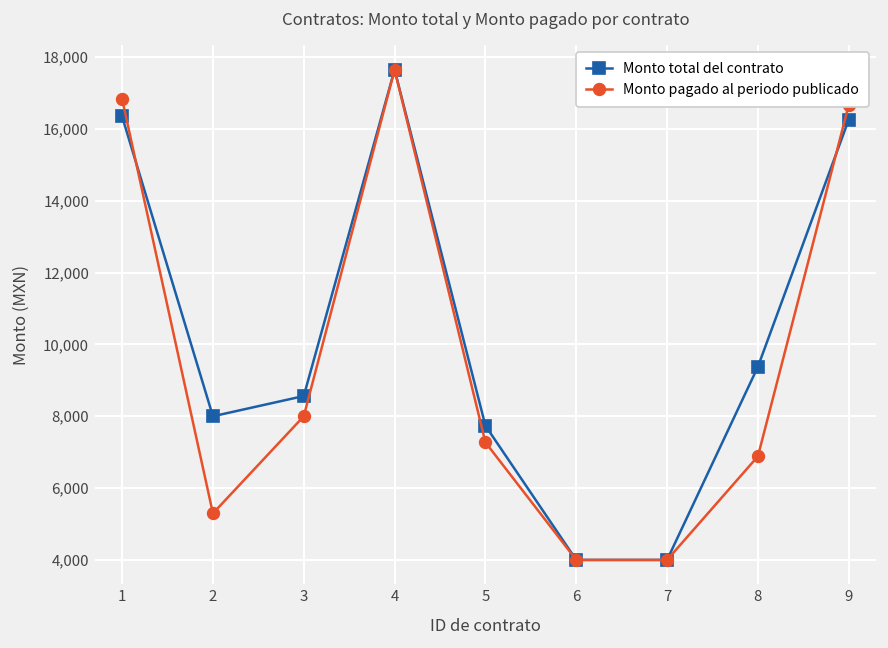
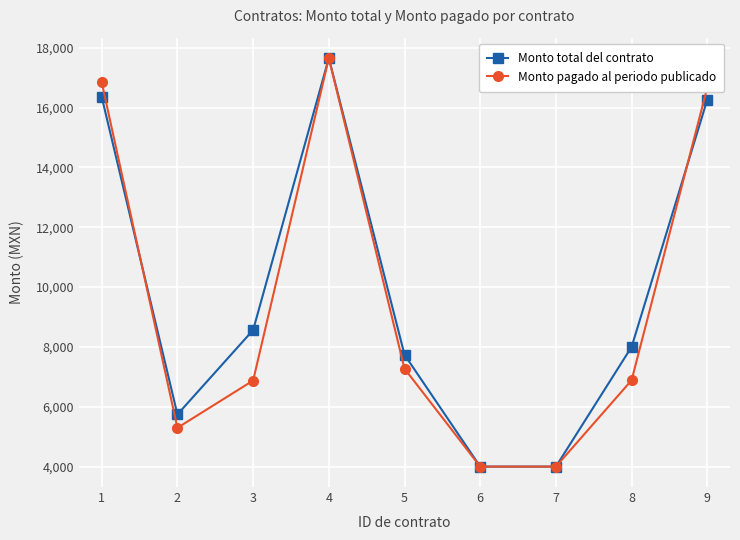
Monto total del contrato, 2: 8,000 -> 5,700
Monto pagado al periodo publicado, 3: 8,000 -> 6,900
Monto total del contrato, 8: 9,400 -> 8,000
